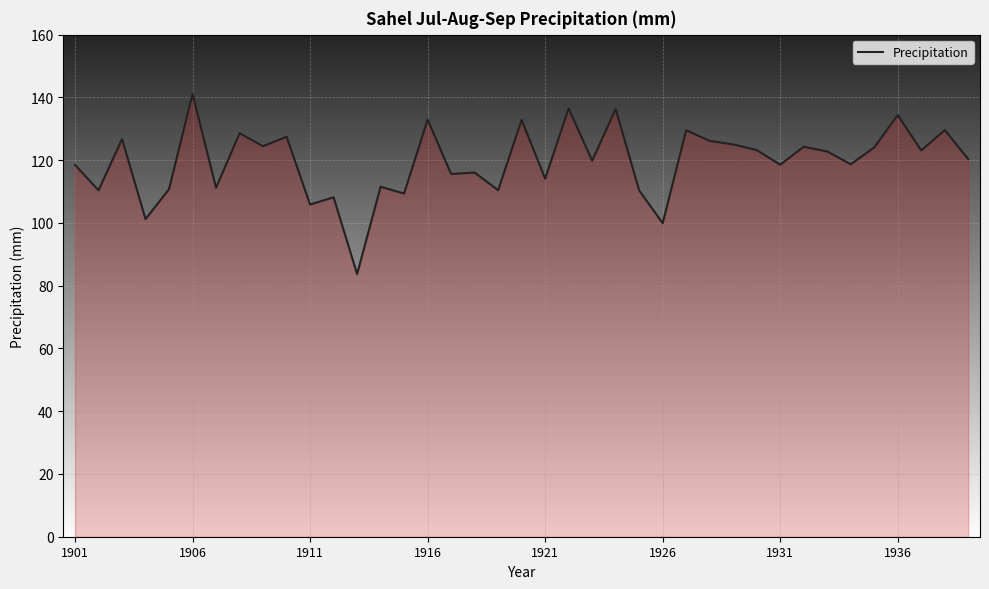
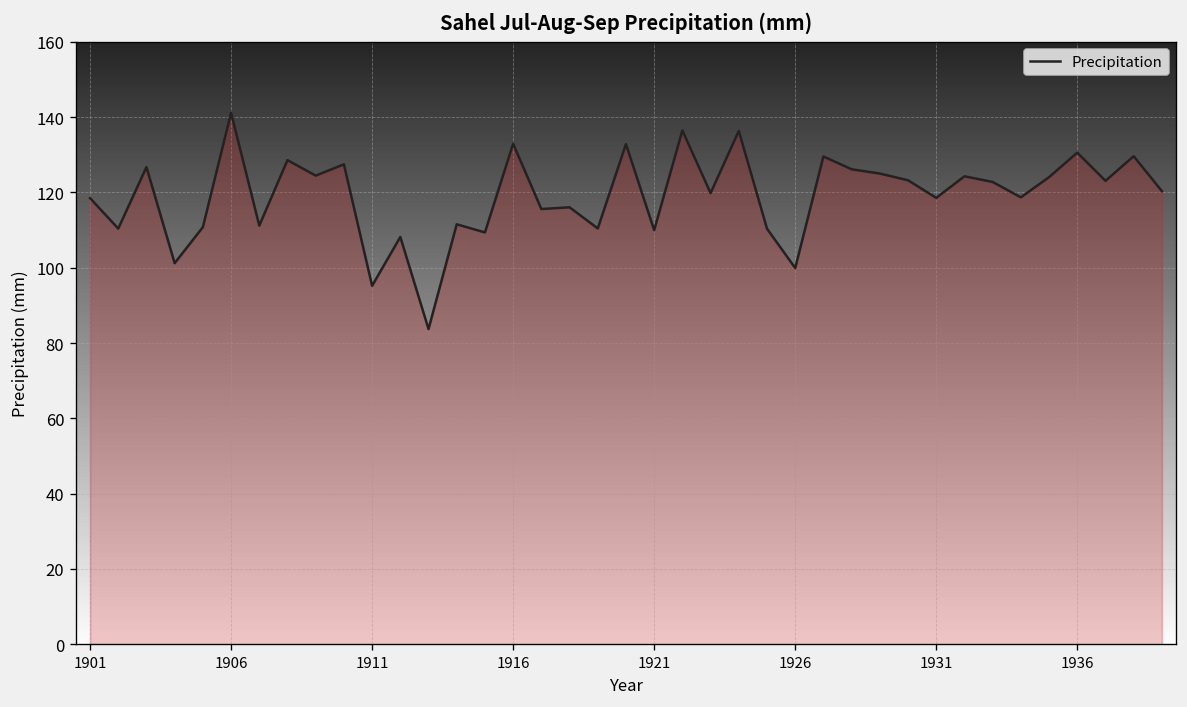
1911: 106 -> 95
1921: 114 -> 110
1936: 134 -> 131
